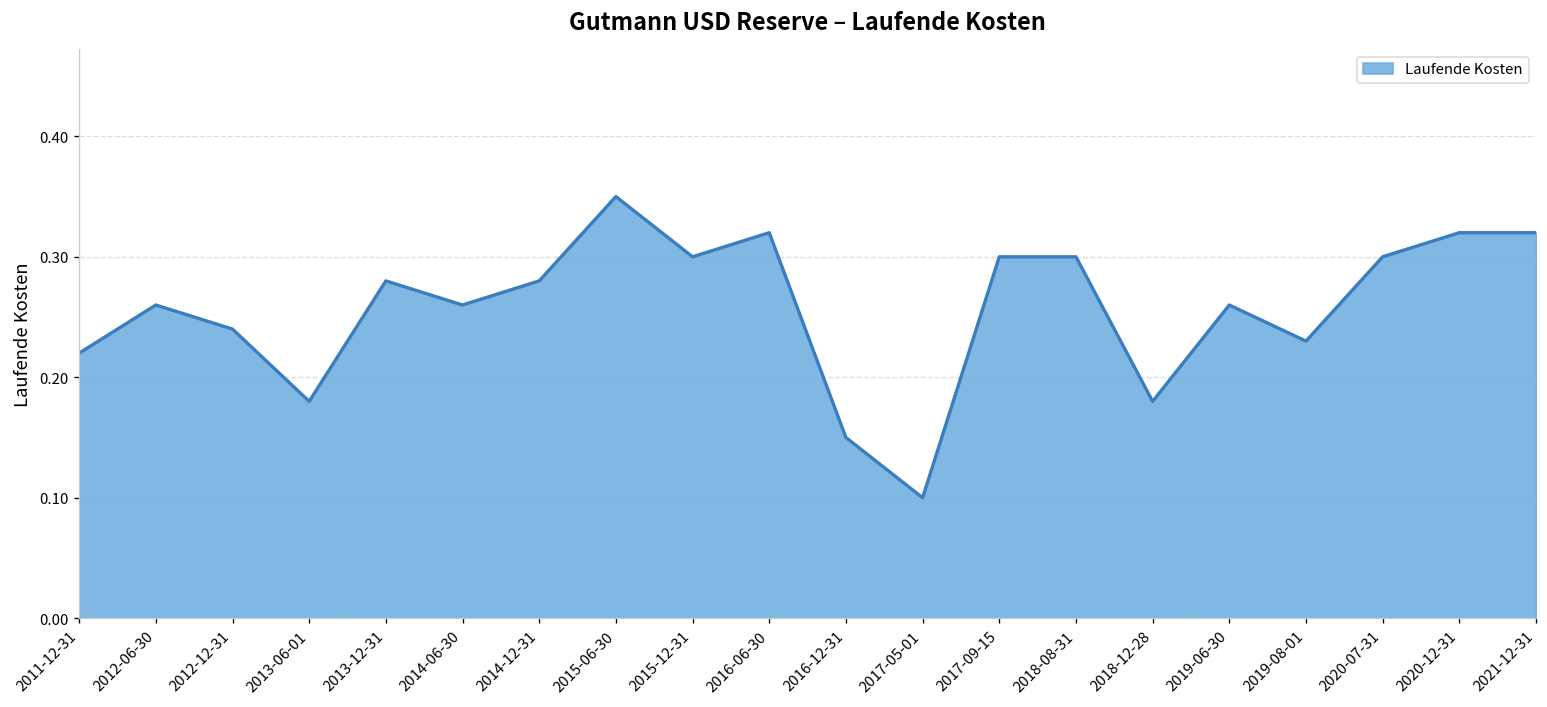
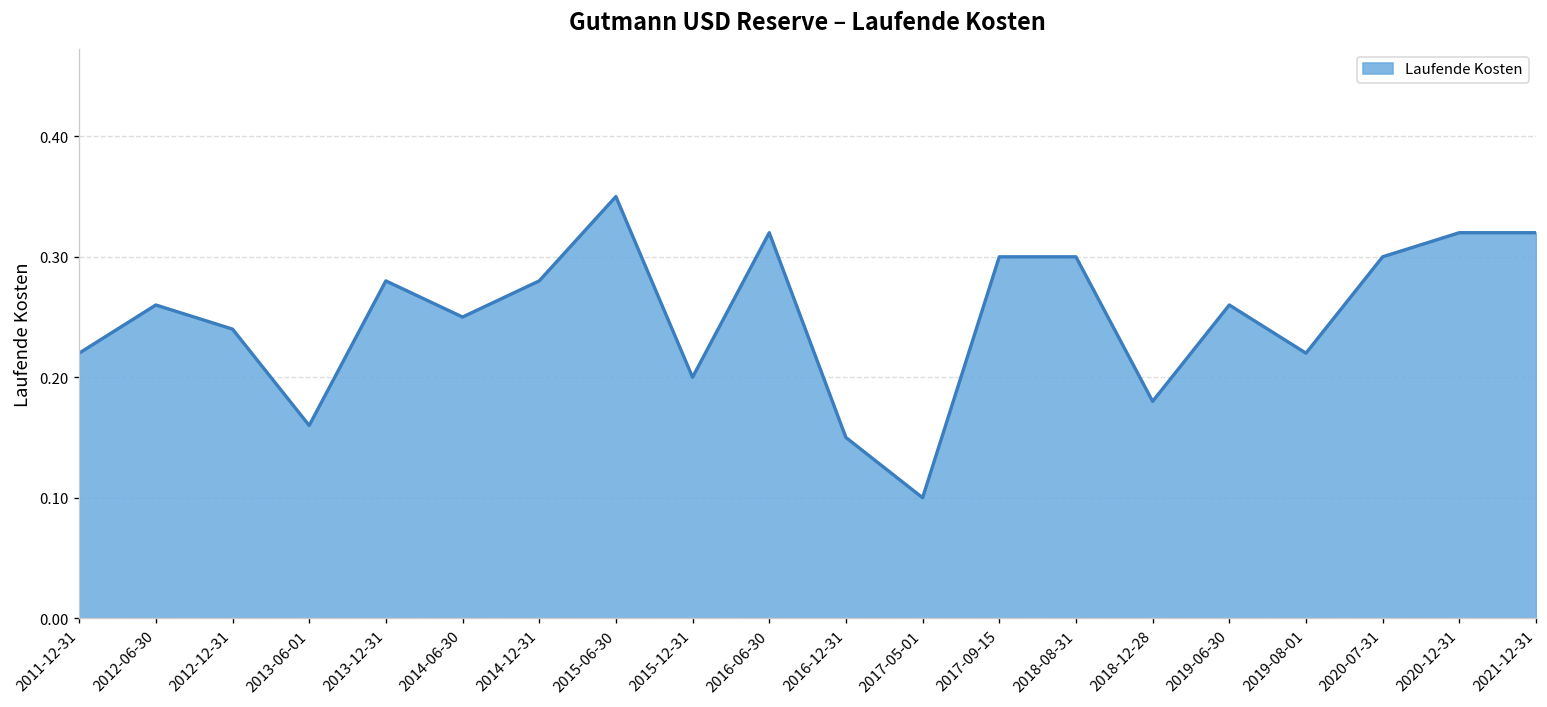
2013-06-01: 0.18 -> 0.16
2014-06-30: 0.26 -> 0.25
2015-12-31: 0.3 -> 0.2
2019-08-01: 0.23 -> 0.22
